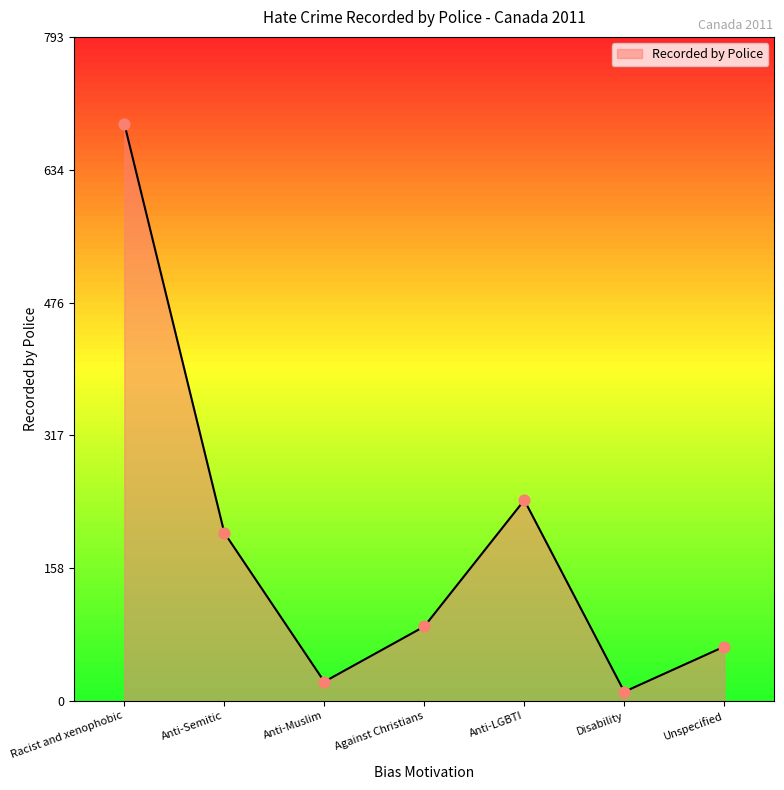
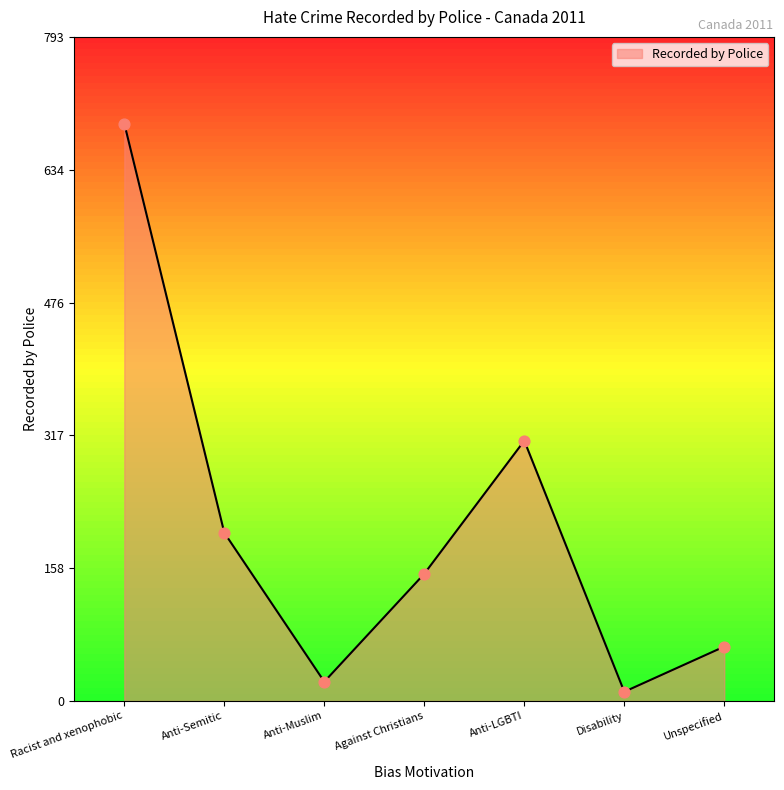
Against Christians: 90 -> 150
Anti-LGBTI: 240 -> 310
